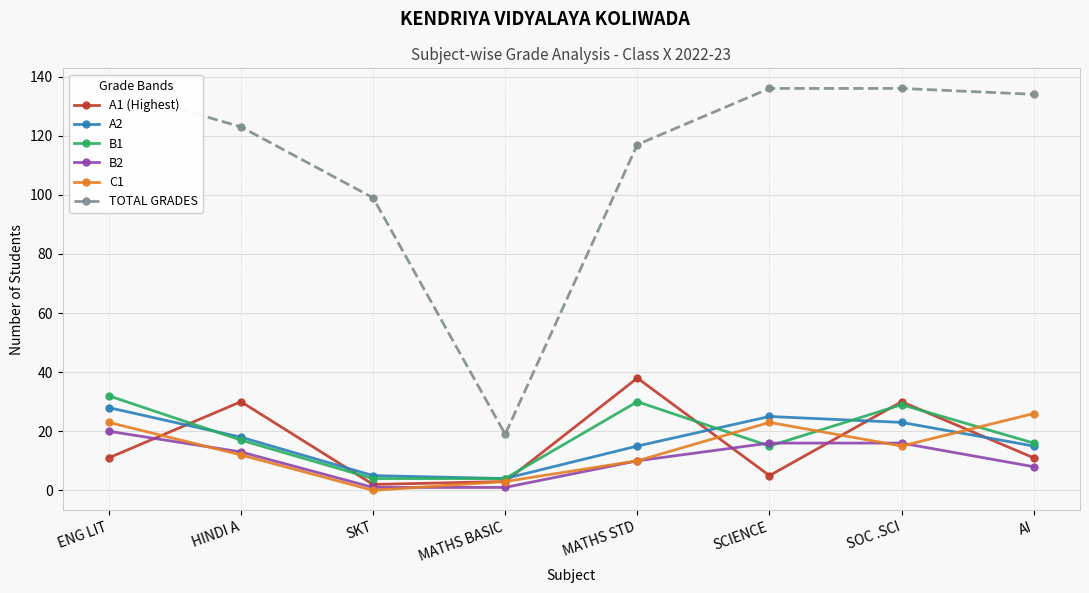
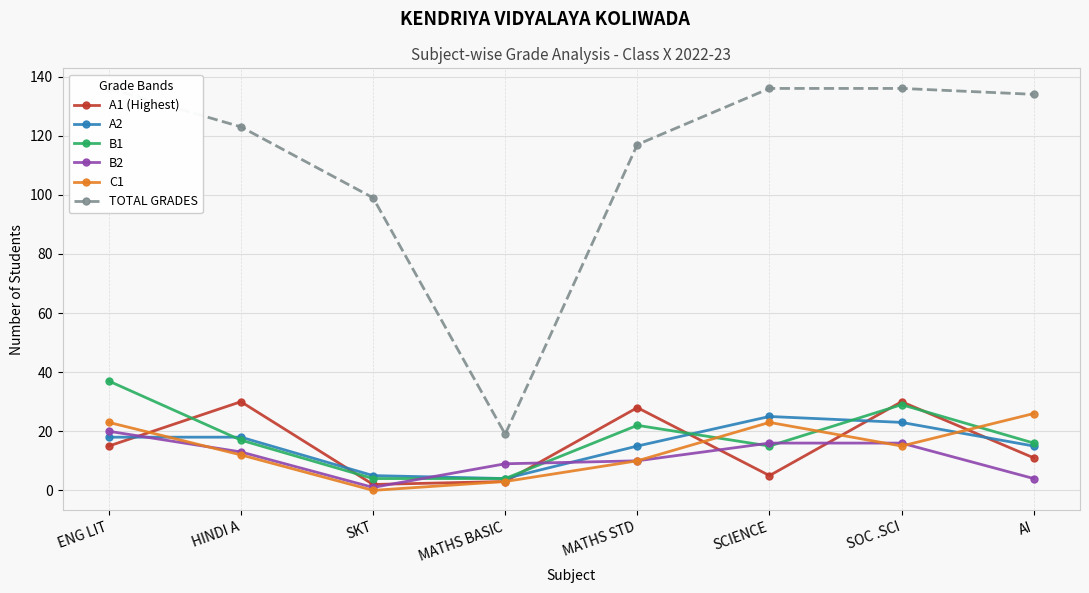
A1 (Highest), ENG LIT: 11 -> 15
A2, ENG LIT: 28 -> 18
B1, ENG LIT: 32 -> 37
B2, MATHS BASIC: 1 -> 9
A1 (Highest), MATHS STD: 38 -> 28
B1, MATHS STD: 30 -> 22
B2, AI: 8 -> 4
